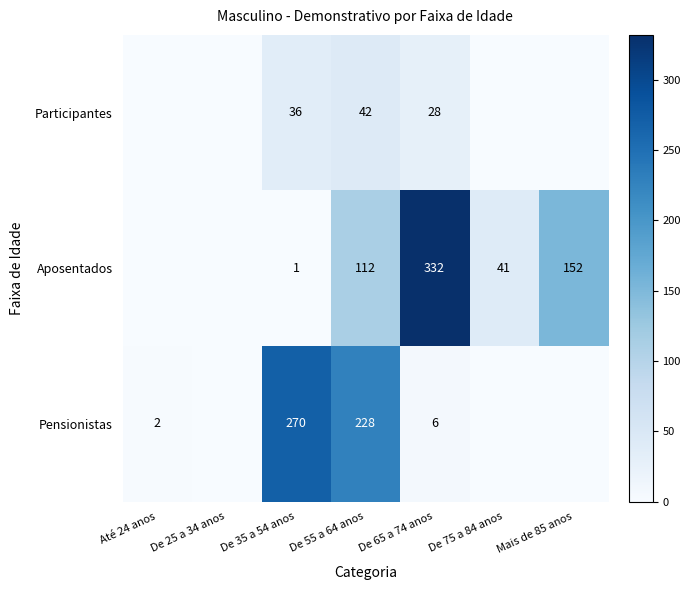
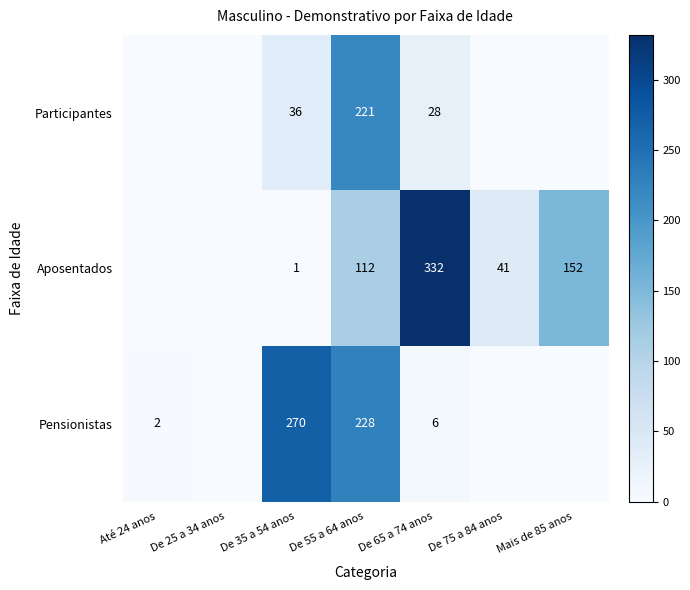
Participantes, De 55 a 64 anos: 42 -> 221
